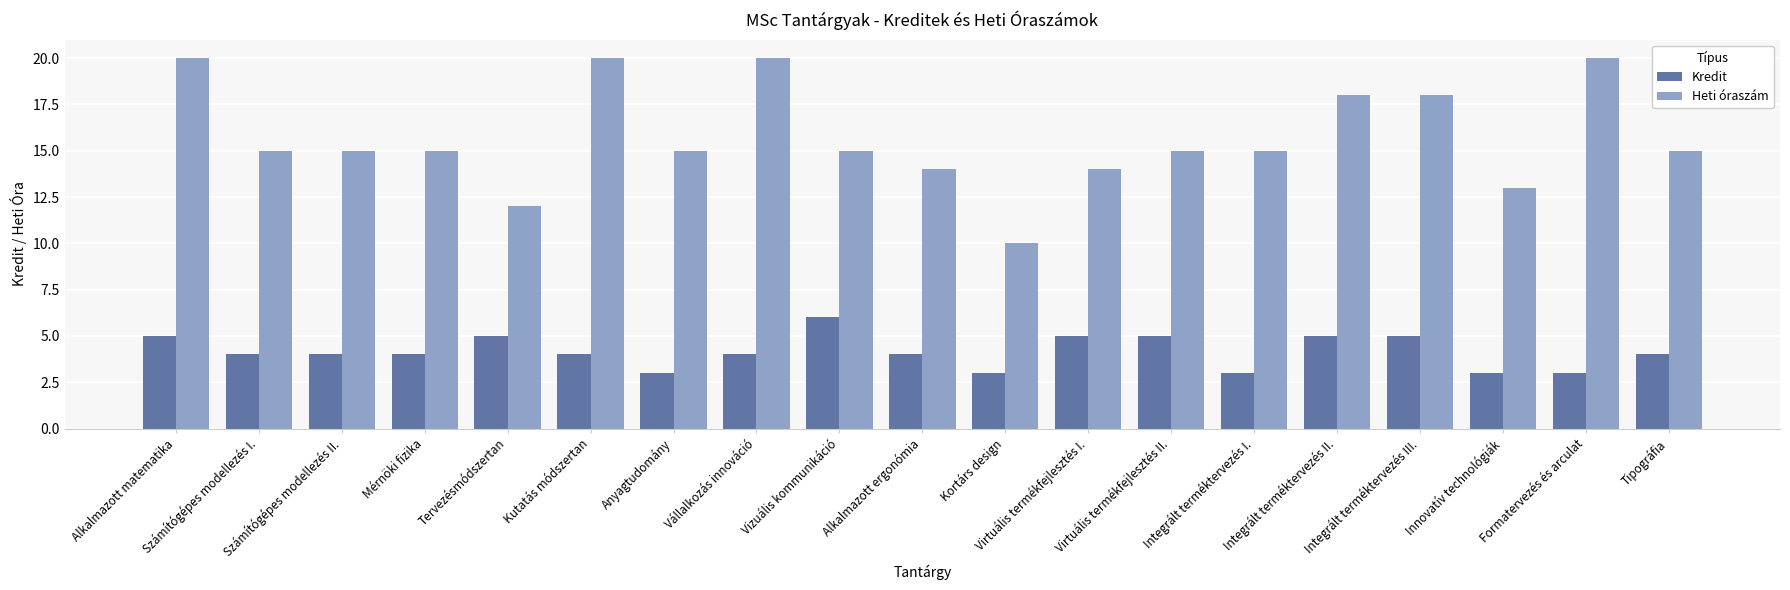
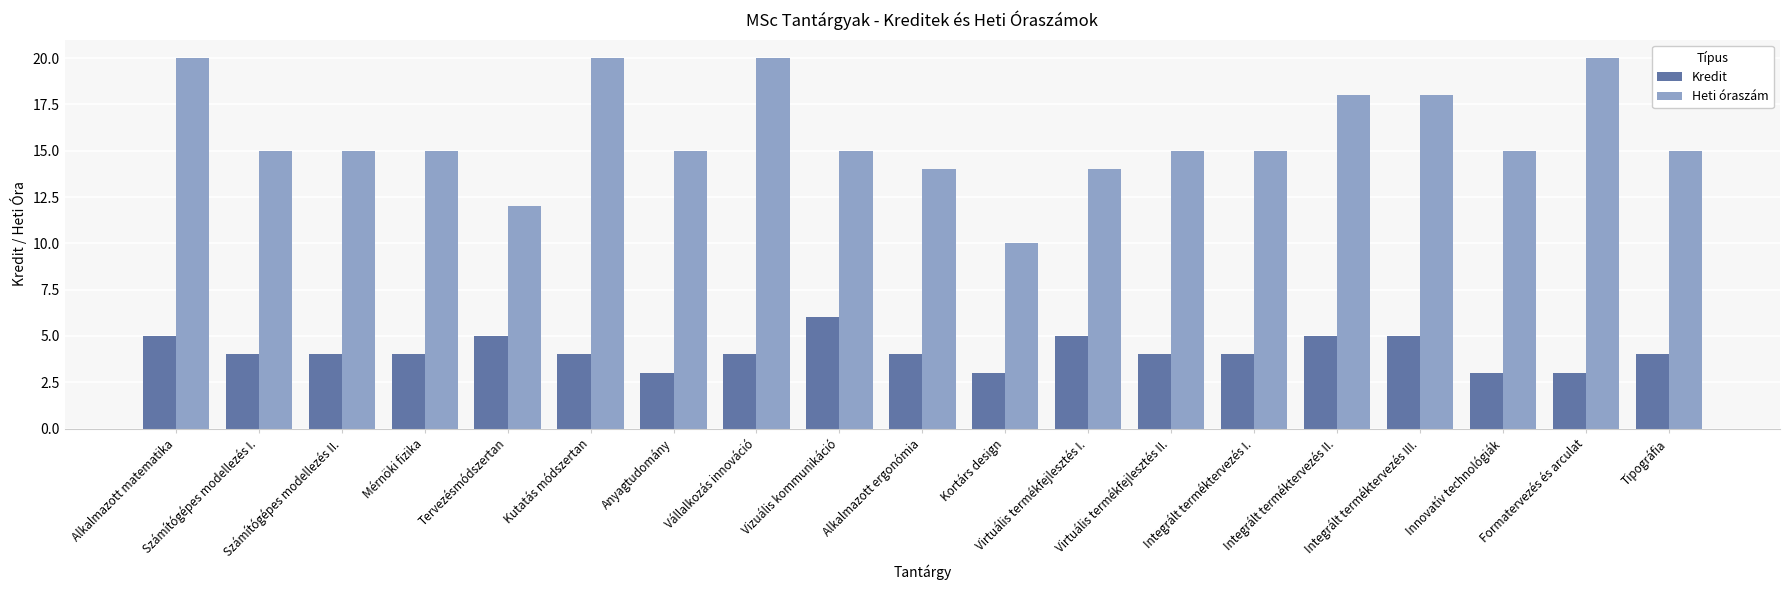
Kredit, Virtuális termékfejlesztés II.: 5 -> 4
Kredit, Integrált terméktervezés I.: 3 -> 4
Heti óraszám, Innovatív technológiák: 13 -> 15
